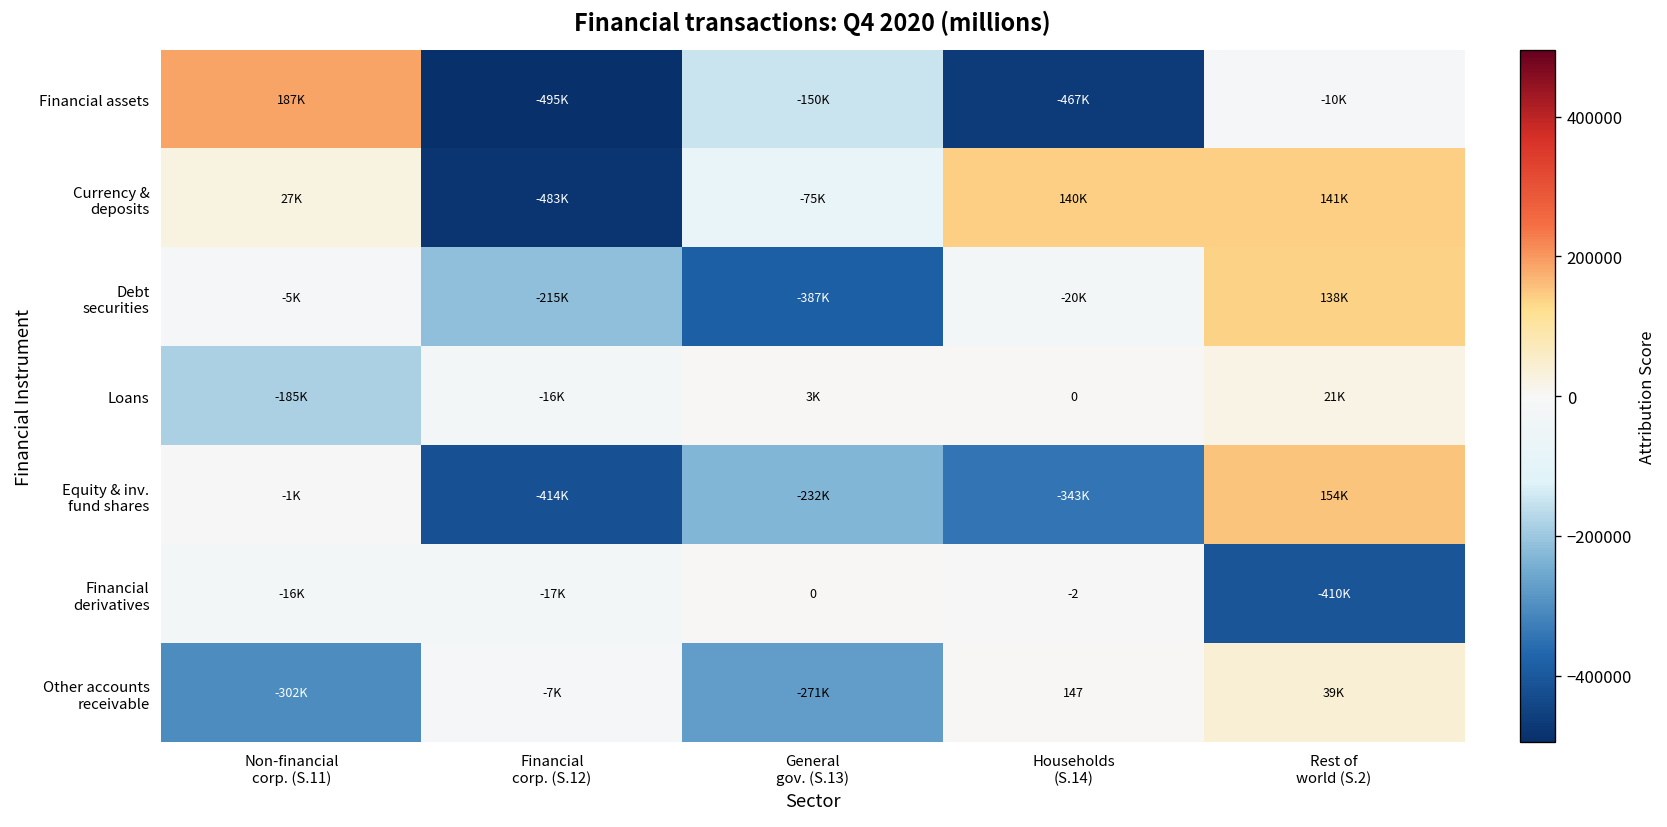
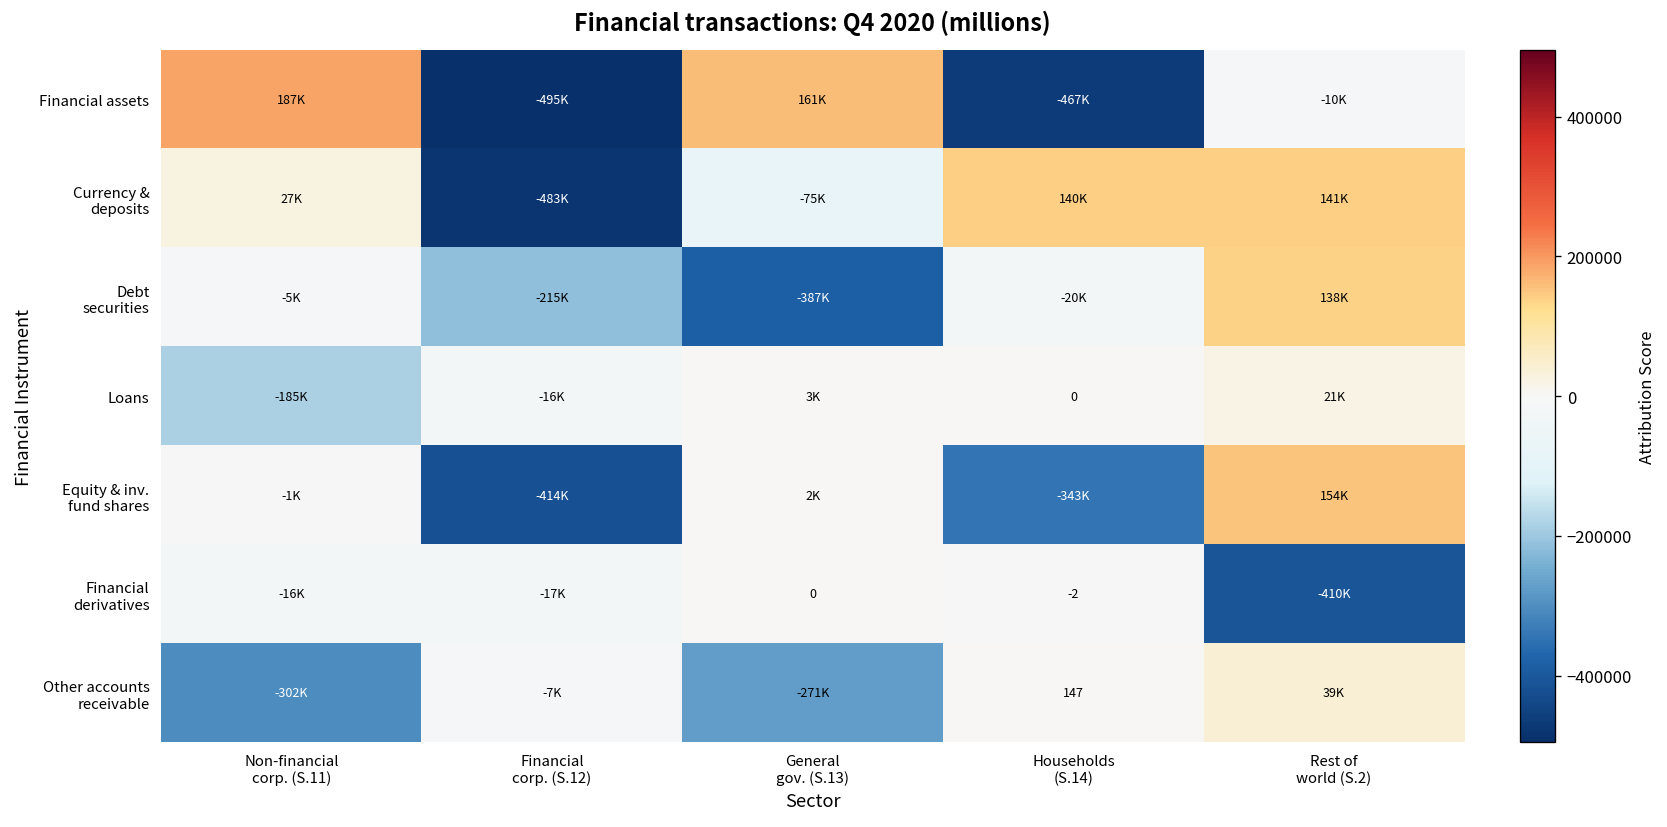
Financial assets, General gov. (S.13): -150K -> 161K
Equity & inv. fund shares, General gov. (S.13): -232K -> 2K
